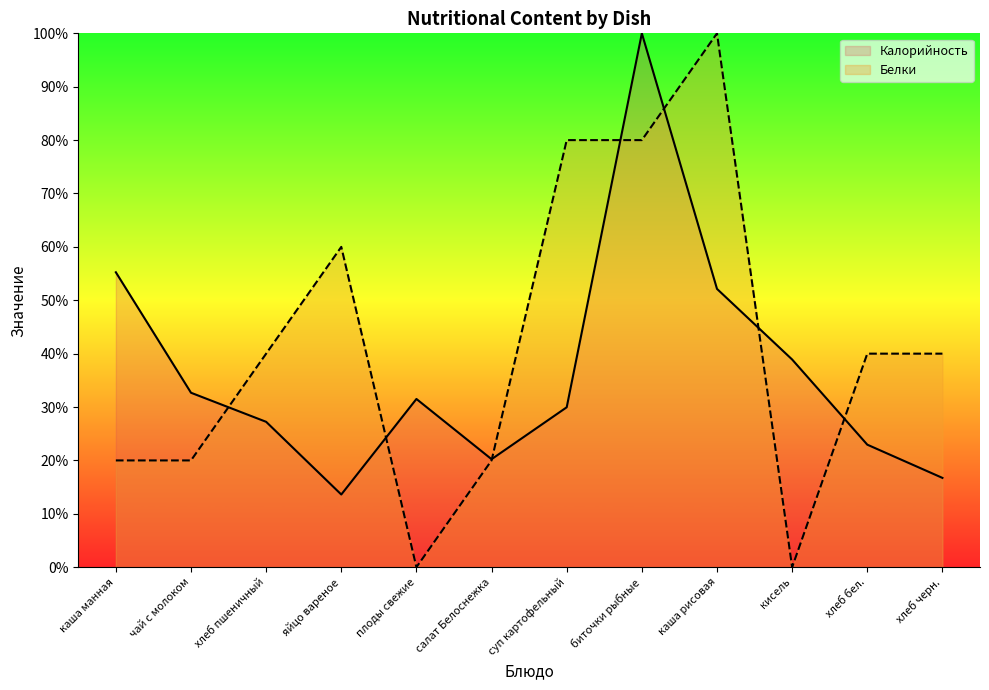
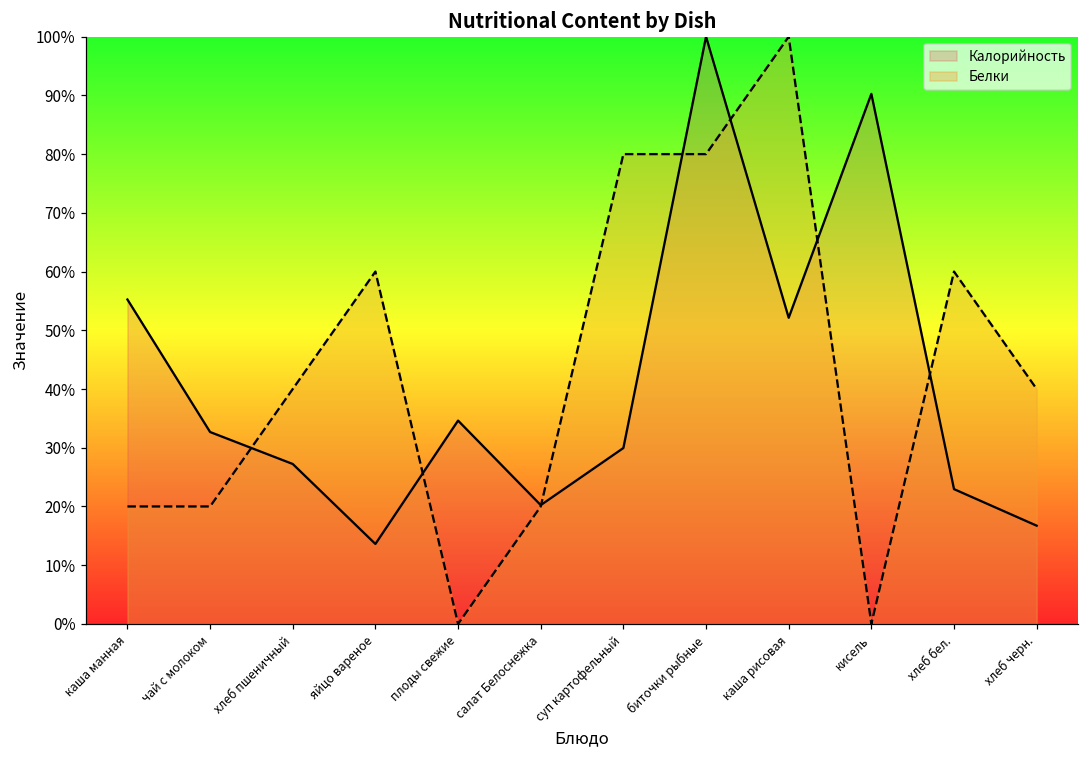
Калорийность, плоды свежие: 32% -> 35%
Калорийность, кисель: 39% -> 90%
Белки, хлеб бел.: 40% -> 60%
